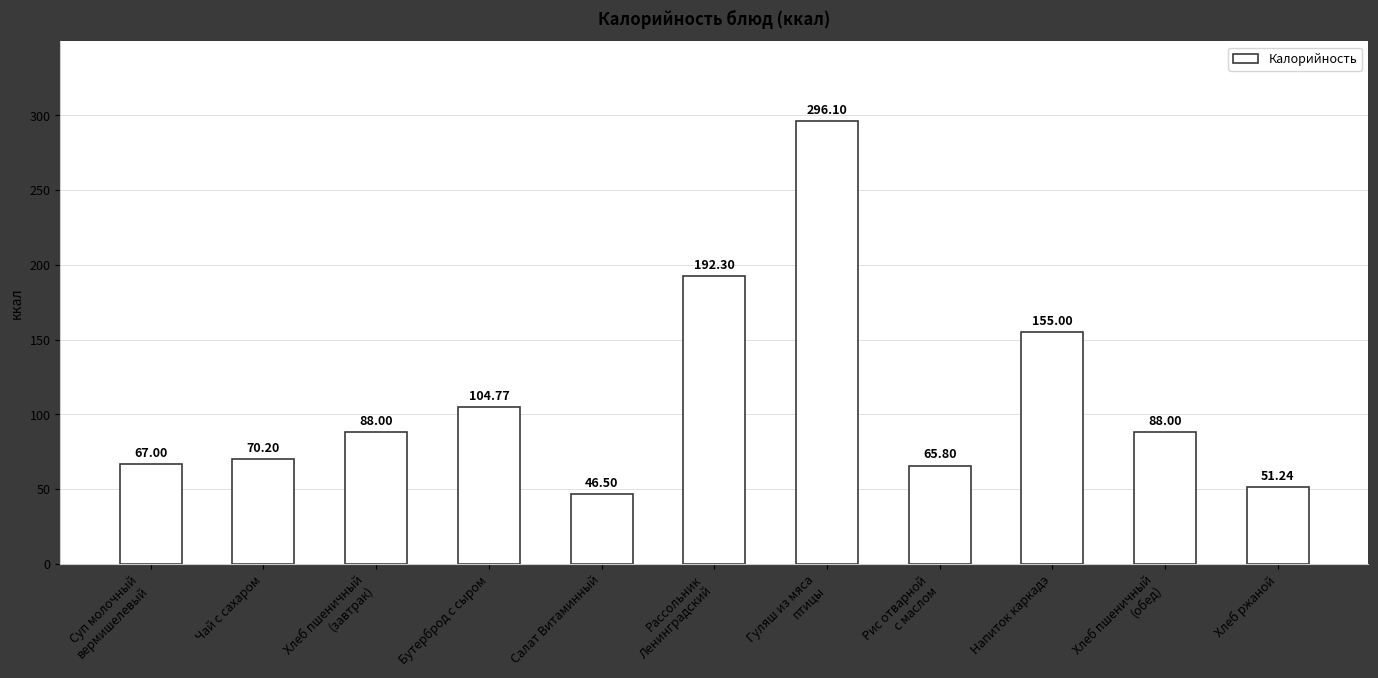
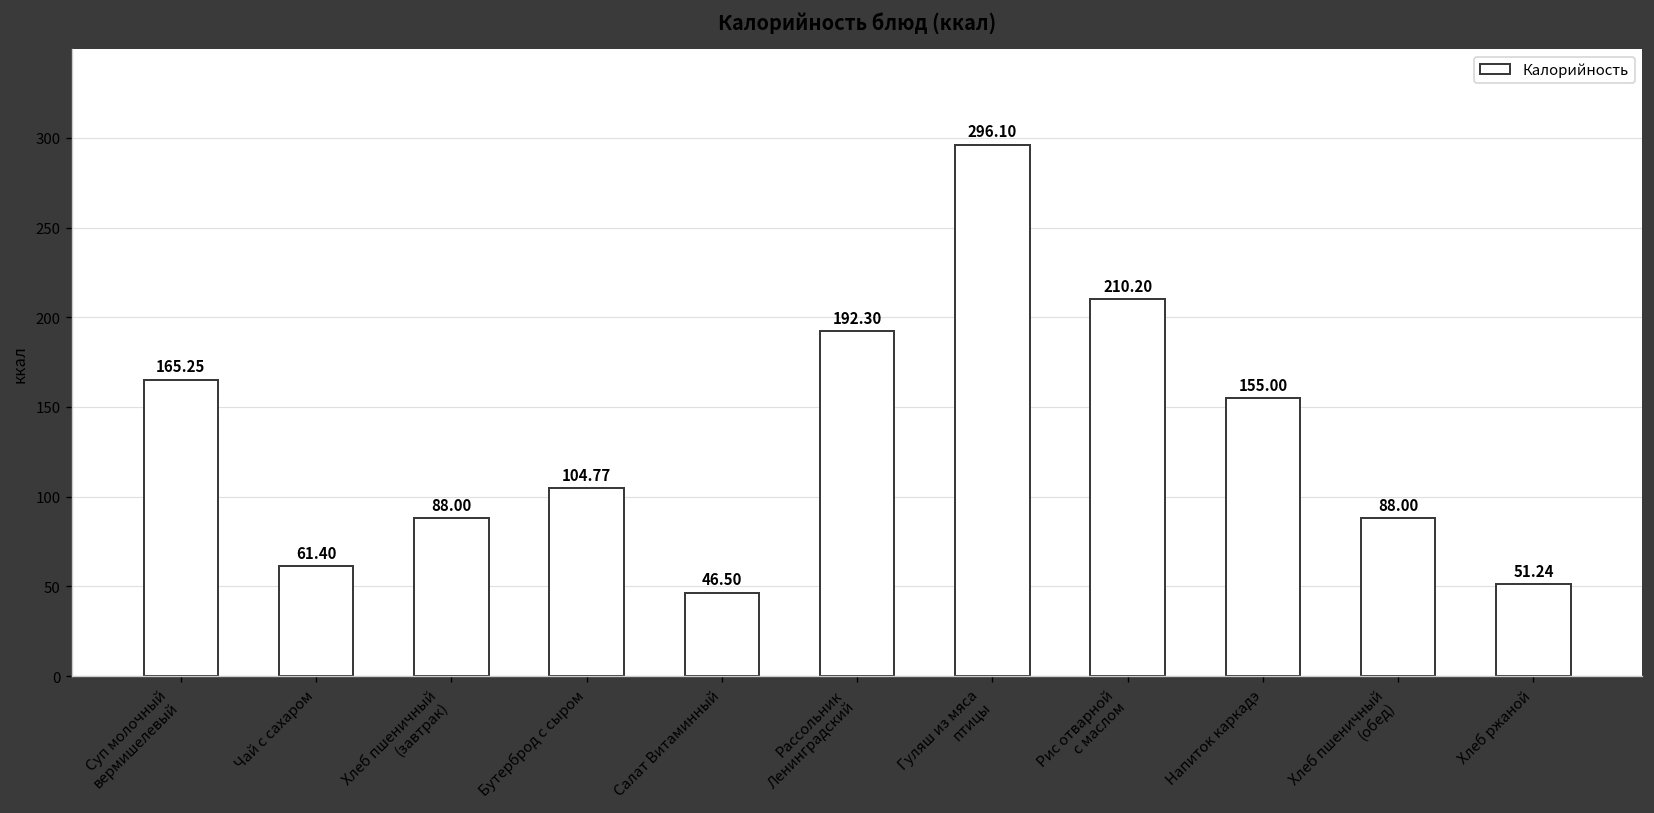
Суп молочный вермишелевый: 67.00 -> 165.25
Чай с сахаром: 70.20 -> 61.40
Рис отварной с маслом: 65.80 -> 210.20
